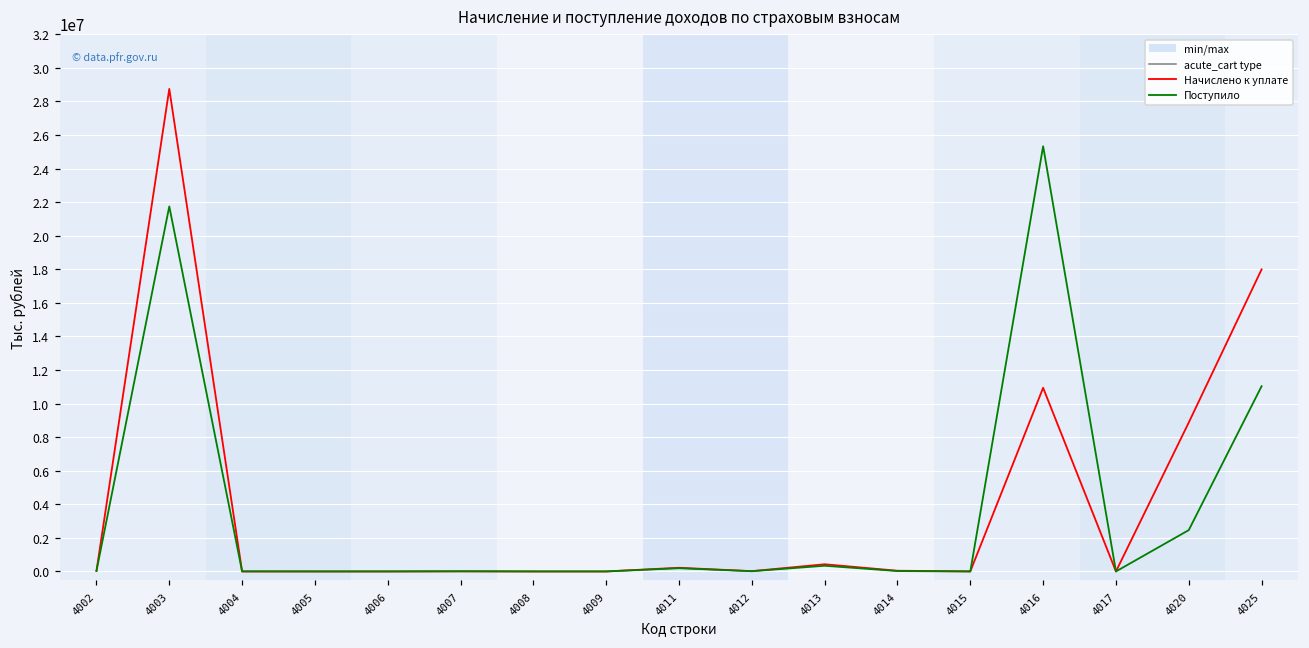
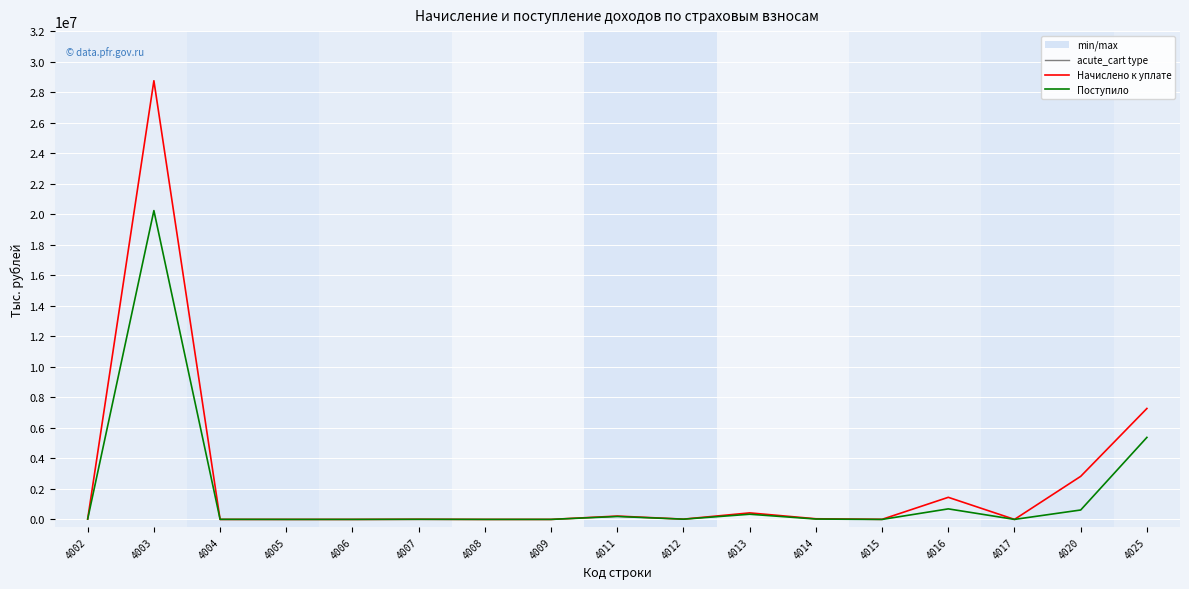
Поступило, 4003: 21700000 -> 20200000
Начислено к уплате, 4016: 10900000 -> 1400000
Поступило, 4016: 25300000 -> 700000
Начислено к уплате, 4020: 8900000 -> 2800000
Поступило, 4020: 2500000 -> 600000
Начислено к уплате, 4025: 18000000 -> 7300000
Поступило, 4025: 11000000 -> 5400000
